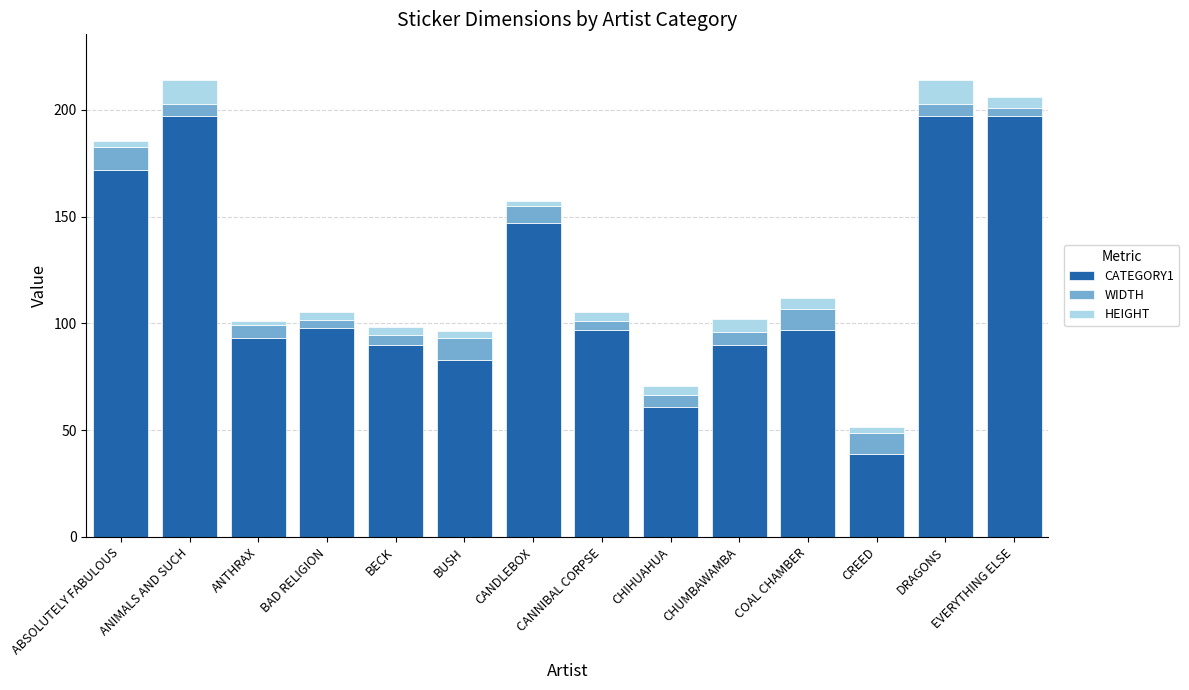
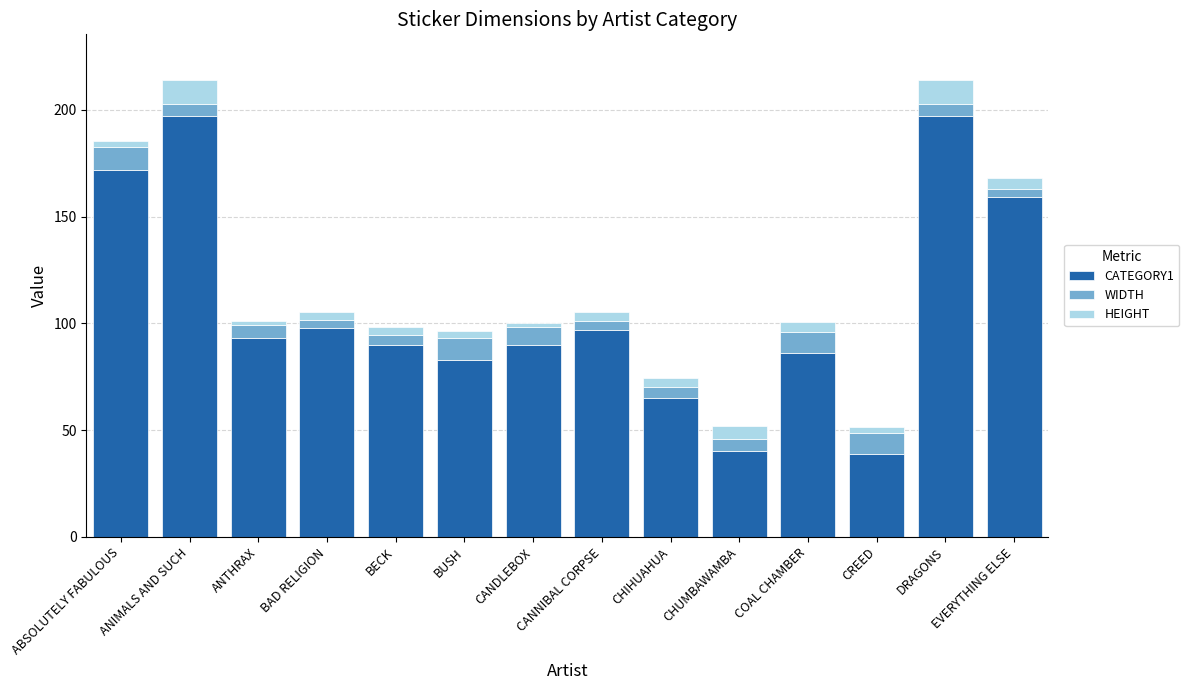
CATEGORY1, CANDLEBOX: 147 -> 90
CATEGORY1, CHIHUAHUA: 61 -> 65
CATEGORY1, CHUMBAWAMBA: 90 -> 40
CATEGORY1, COAL CHAMBER: 97 -> 86
CATEGORY1, EVERYTHING ELSE: 197 -> 159
